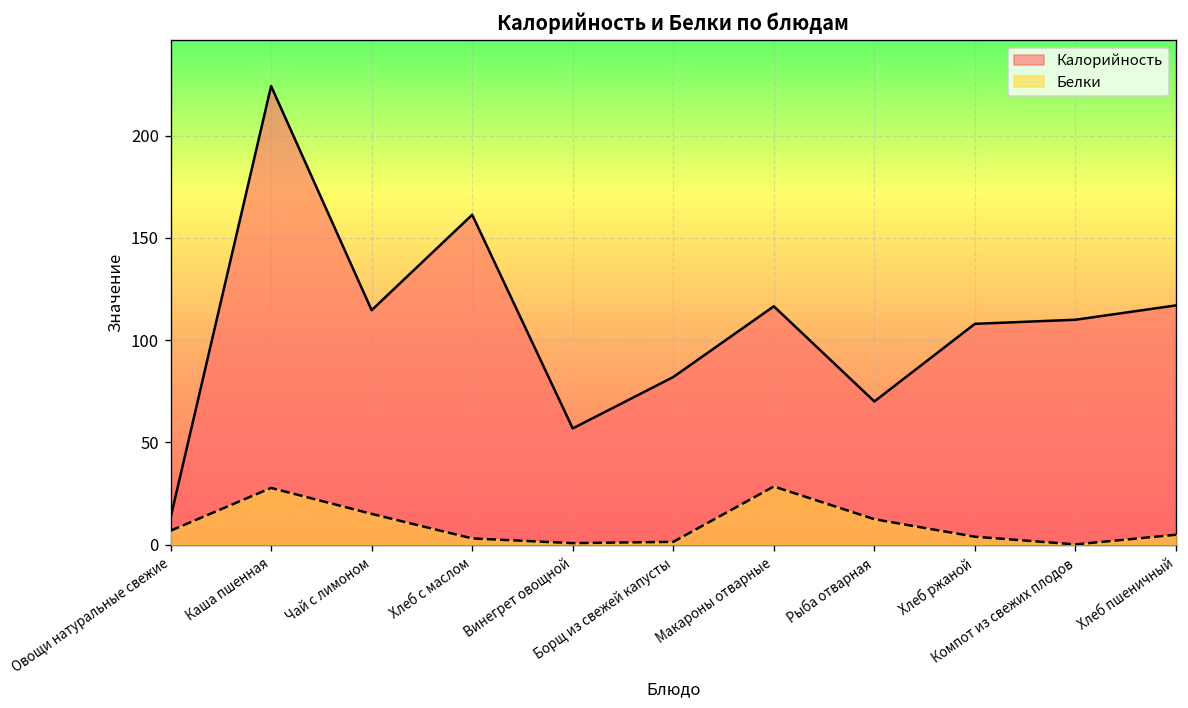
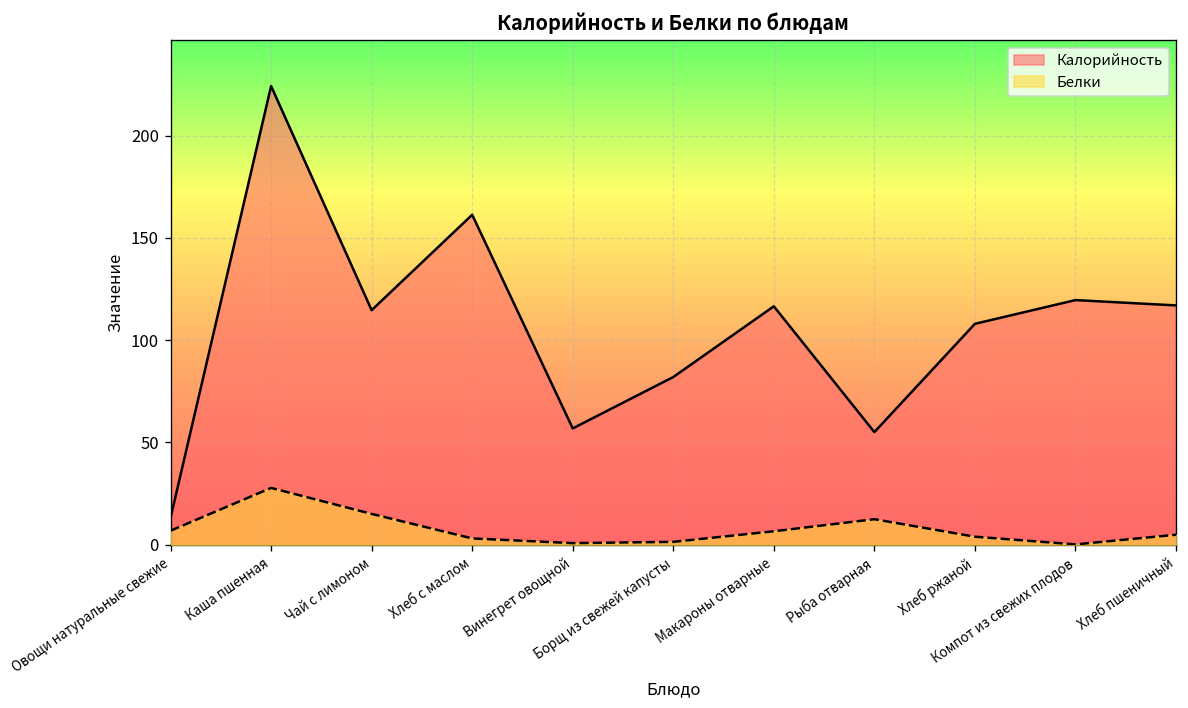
Белки, Макароны отварные: 29 -> 7
Калорийность, Рыба отварная: 70 -> 55
Калорийность, Компот из свежих плодов: 110 -> 120
